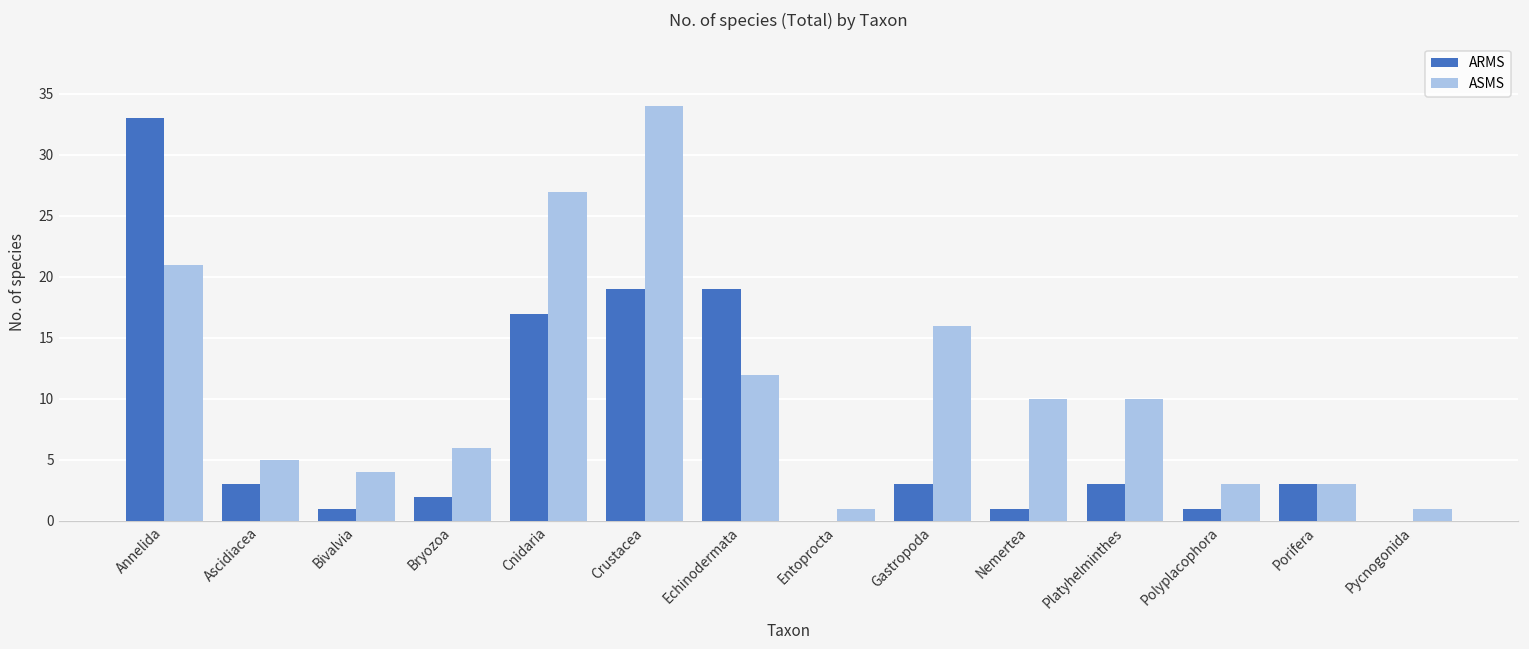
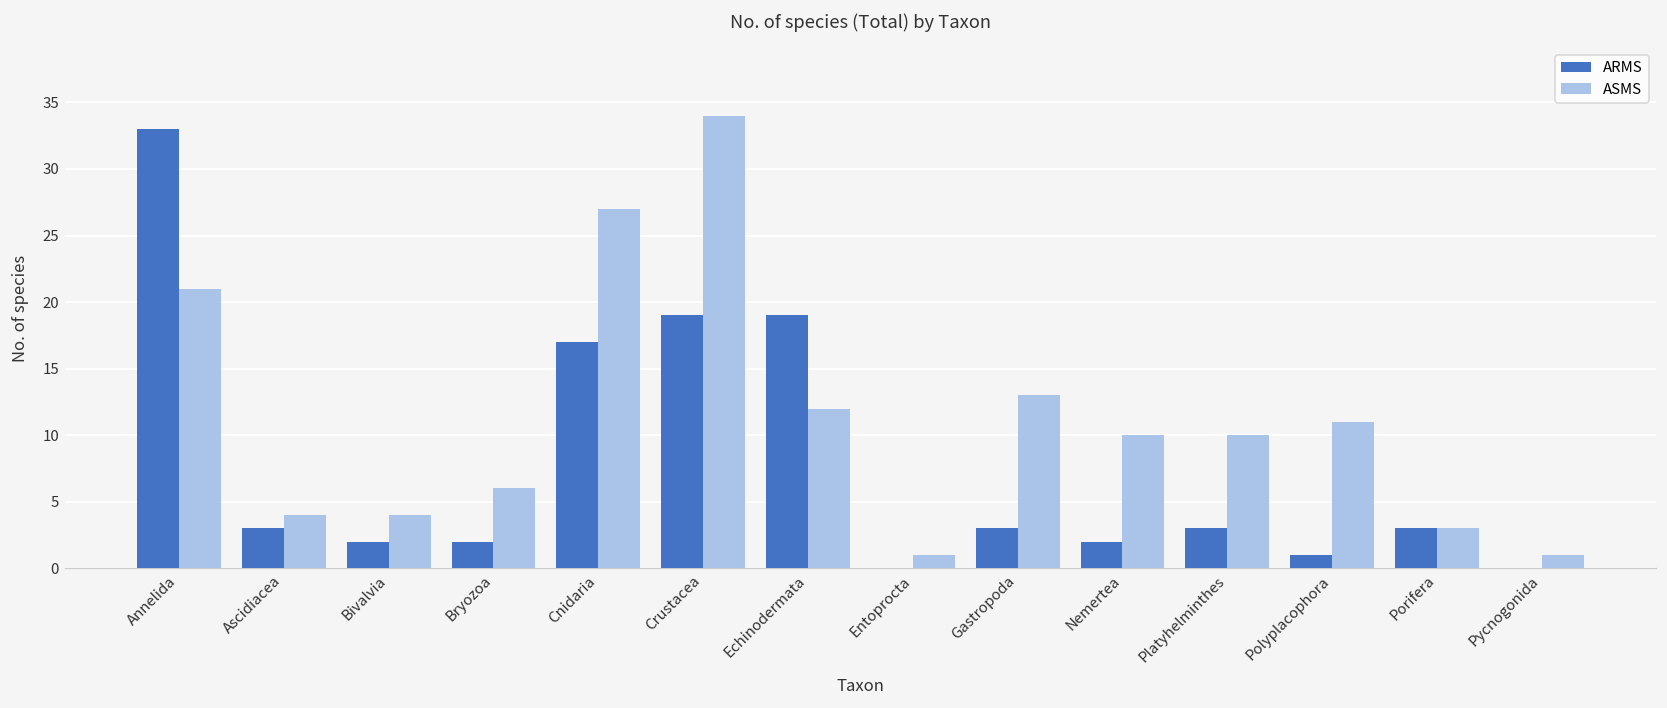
ASMS, Ascidiacea: 5 -> 4
ARMS, Bivalvia: 1 -> 2
ASMS, Gastropoda: 16 -> 13
ARMS, Nemertea: 1 -> 2
ASMS, Polyplacophora: 3 -> 11
